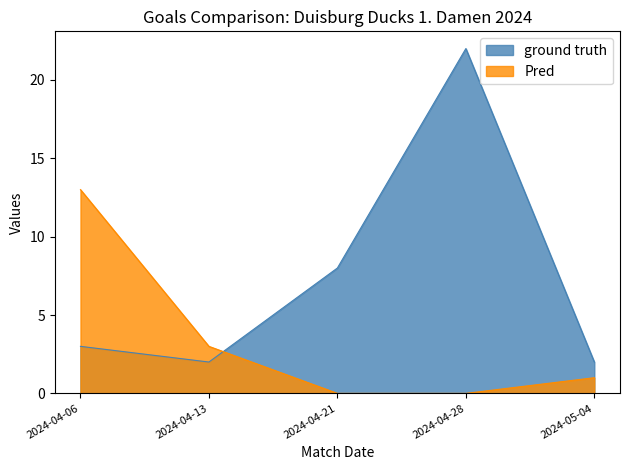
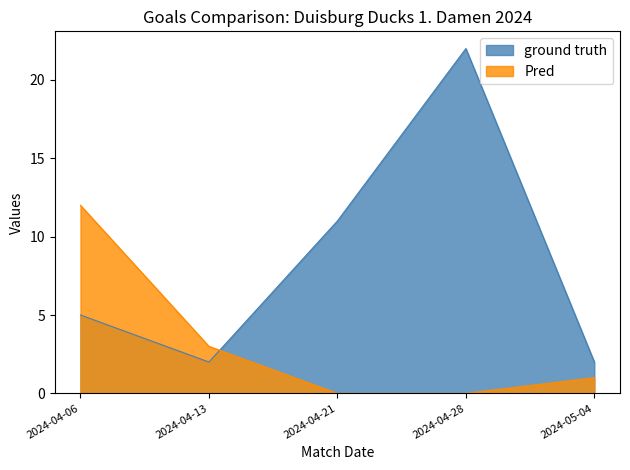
ground truth, 2024-04-06: 3 -> 5
Pred, 2024-04-06: 13 -> 12
ground truth, 2024-04-21: 8 -> 11
